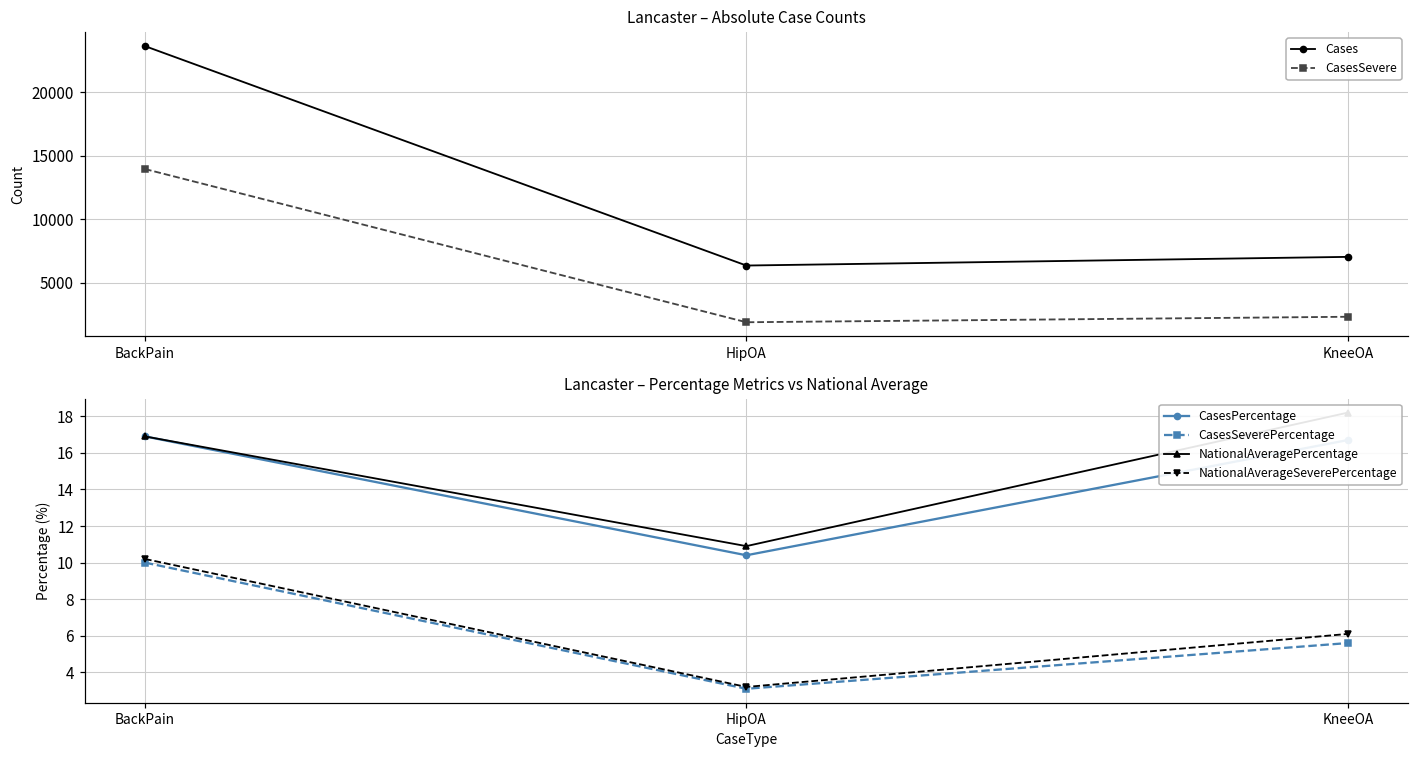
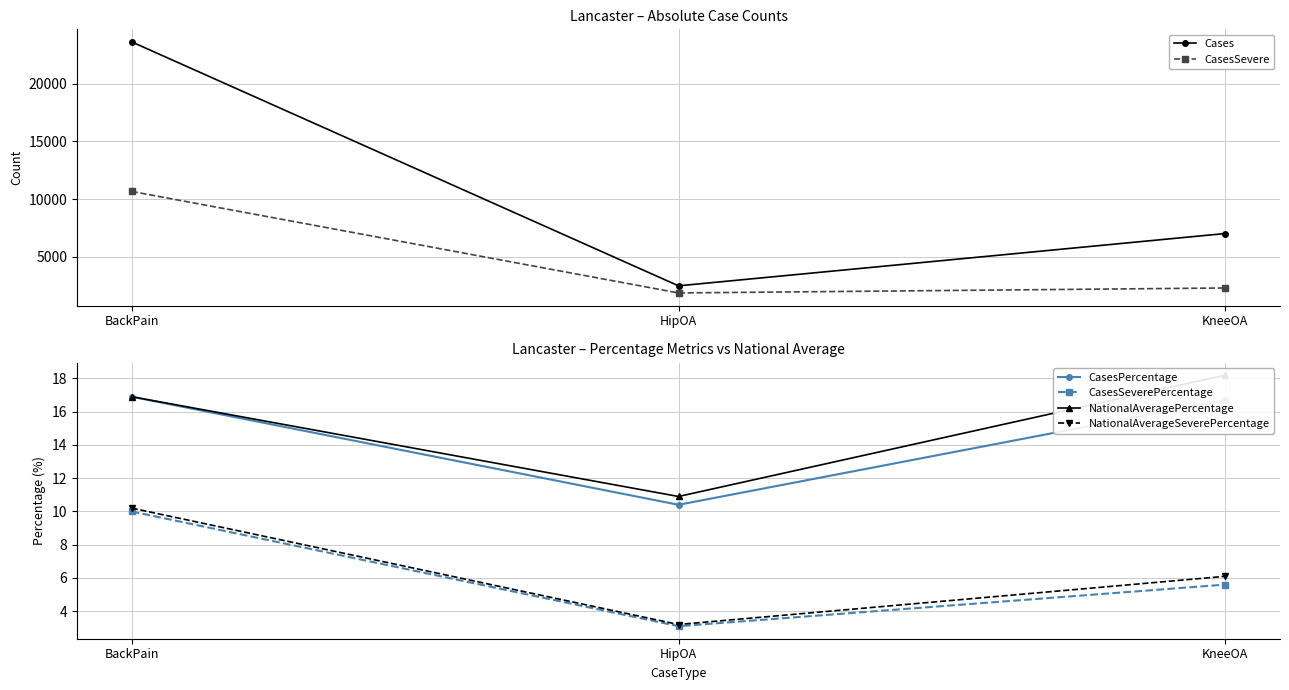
Lancaster – Absolute Case Counts, CasesSevere, BackPain: 13900 -> 10700
Lancaster – Absolute Case Counts, Cases, HipOA: 6300 -> 2500
